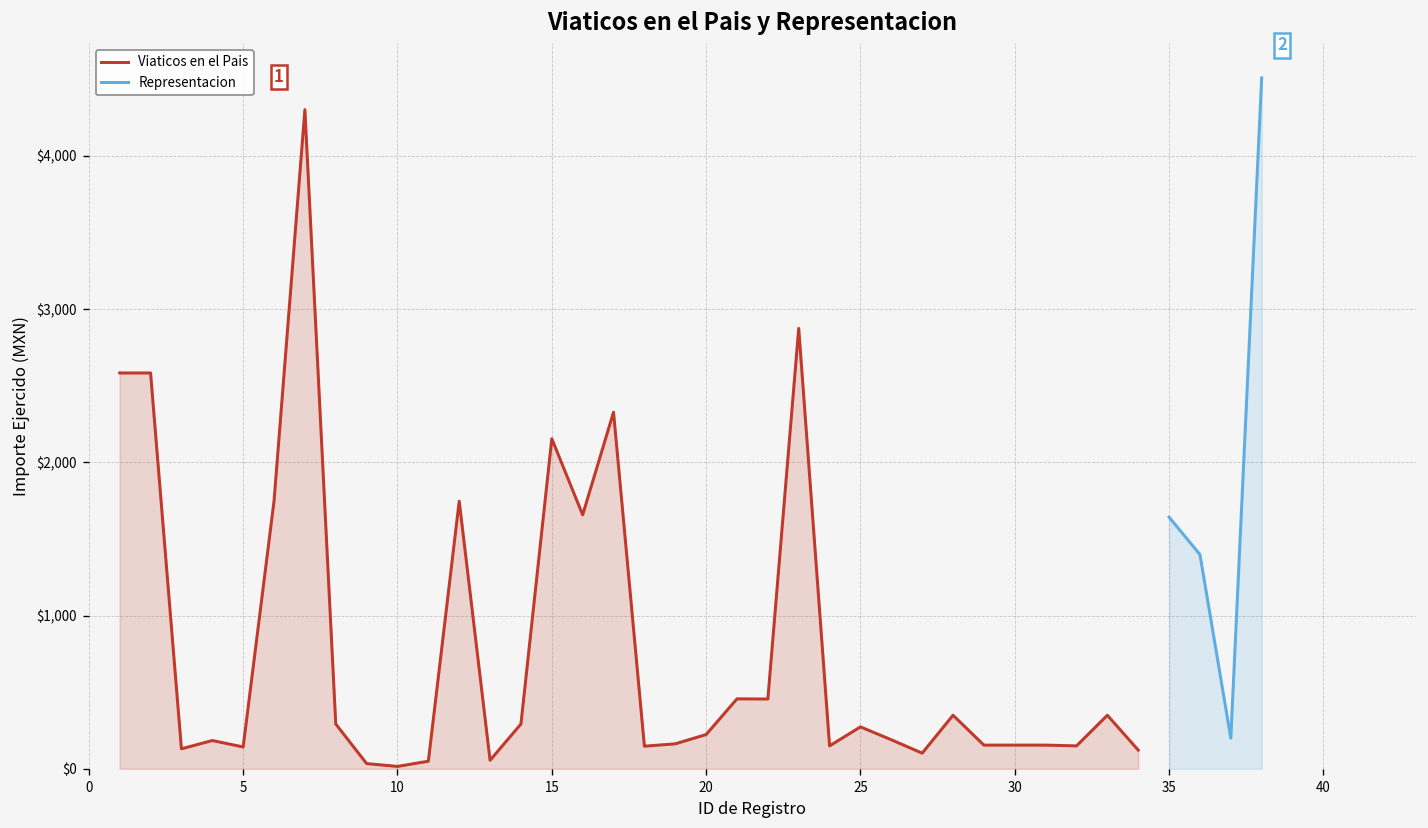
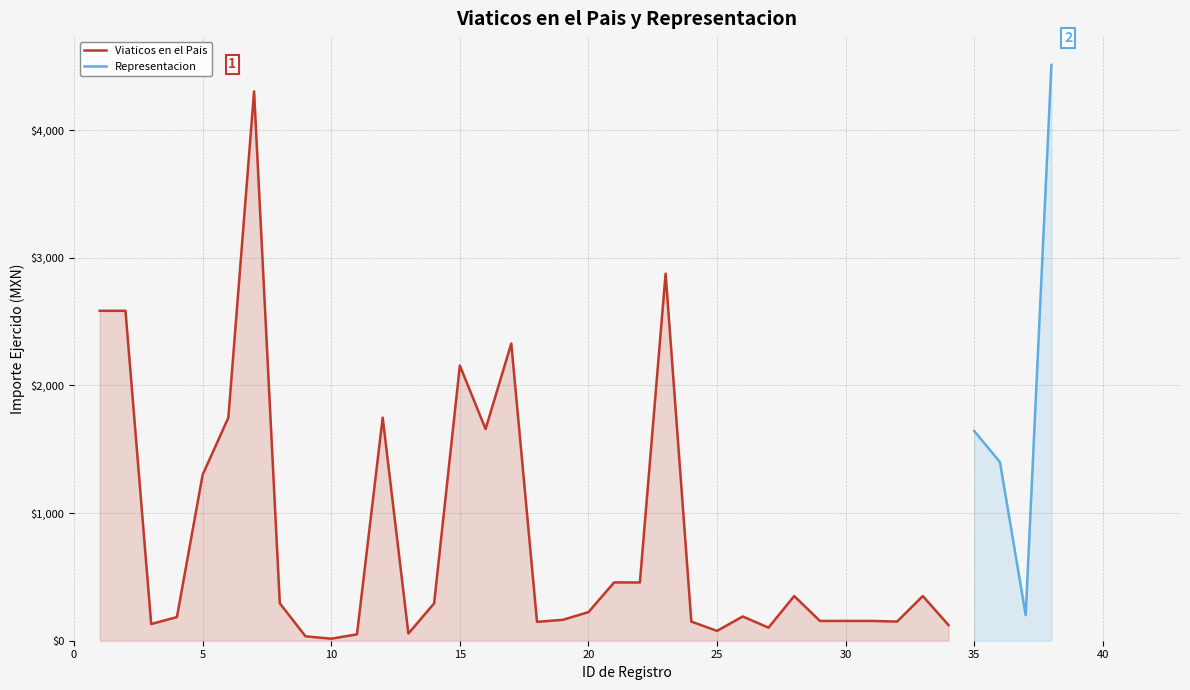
Viaticos en el Pais, 5: $140 -> $1,300
Viaticos en el Pais, 25: $270 -> $80
